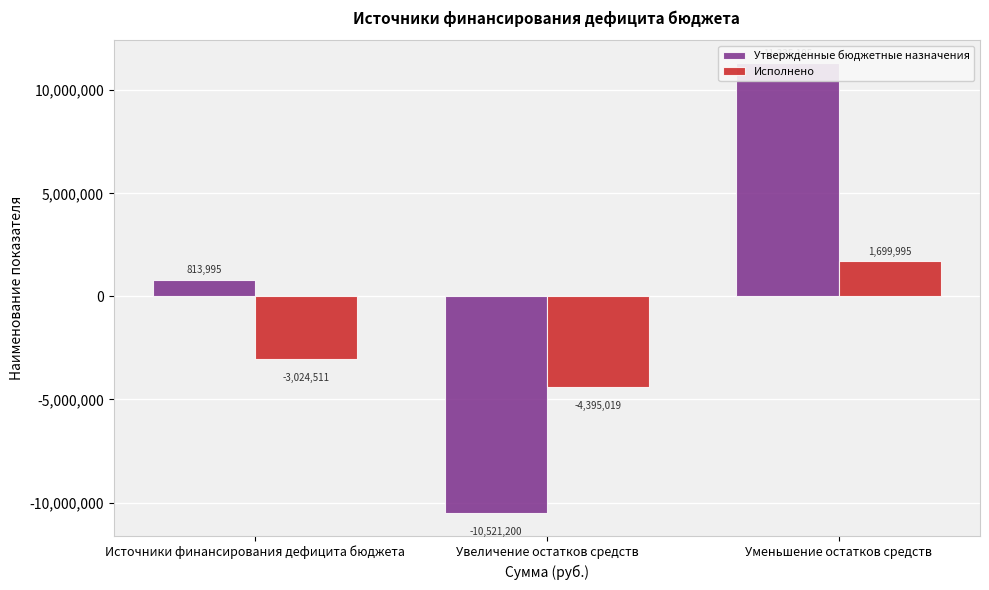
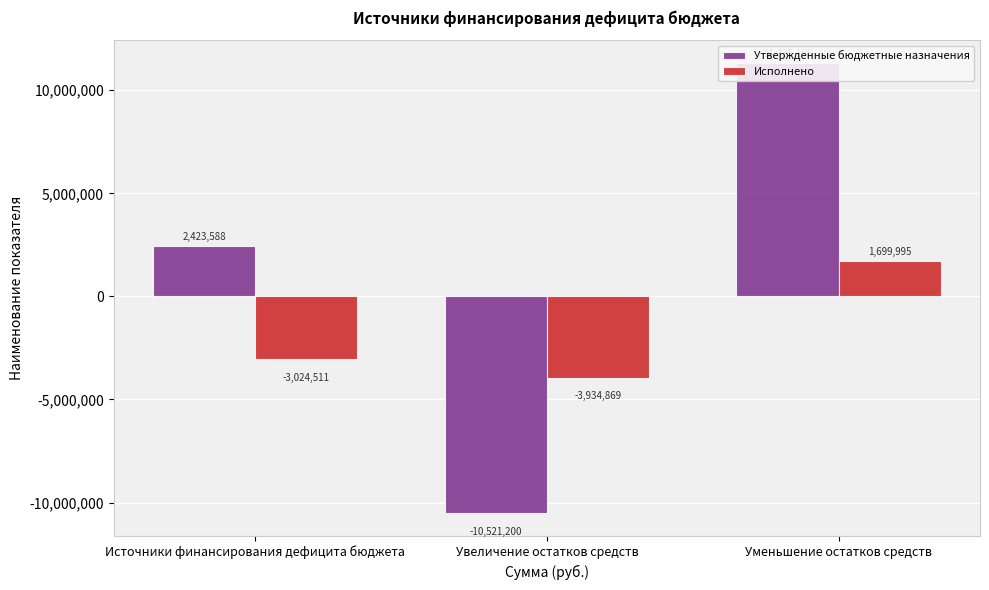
Утвержденные бюджетные назначения, Источники финансирования дефицита бюджета: 813,995 -> 2,423,588
Исполнено, Увеличение остатков средств: -4,395,019 -> -3,934,869
